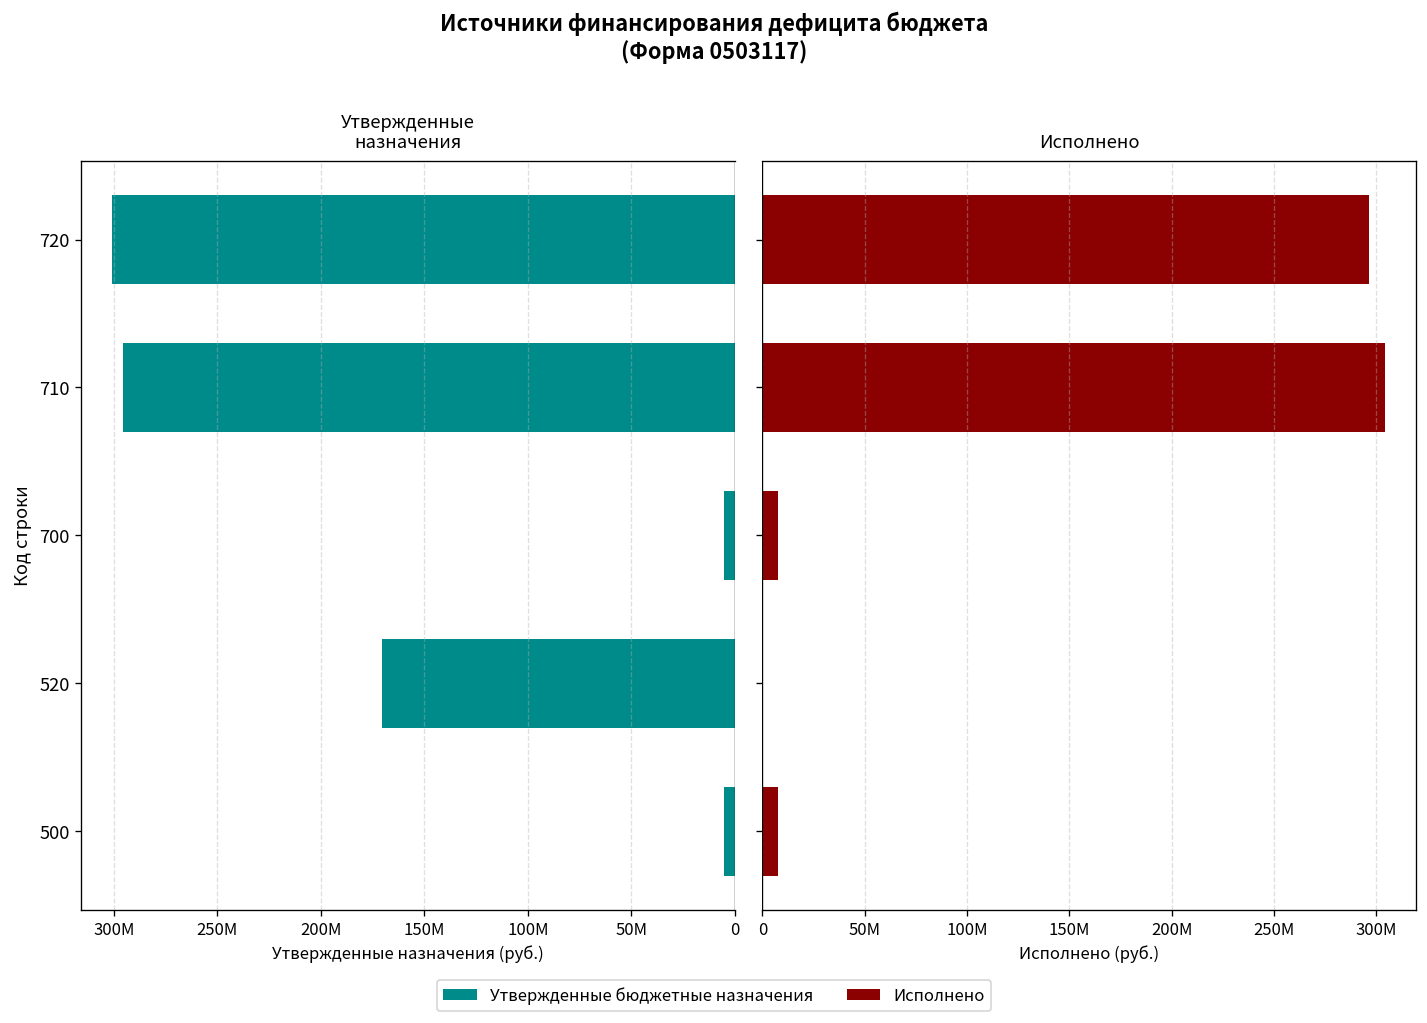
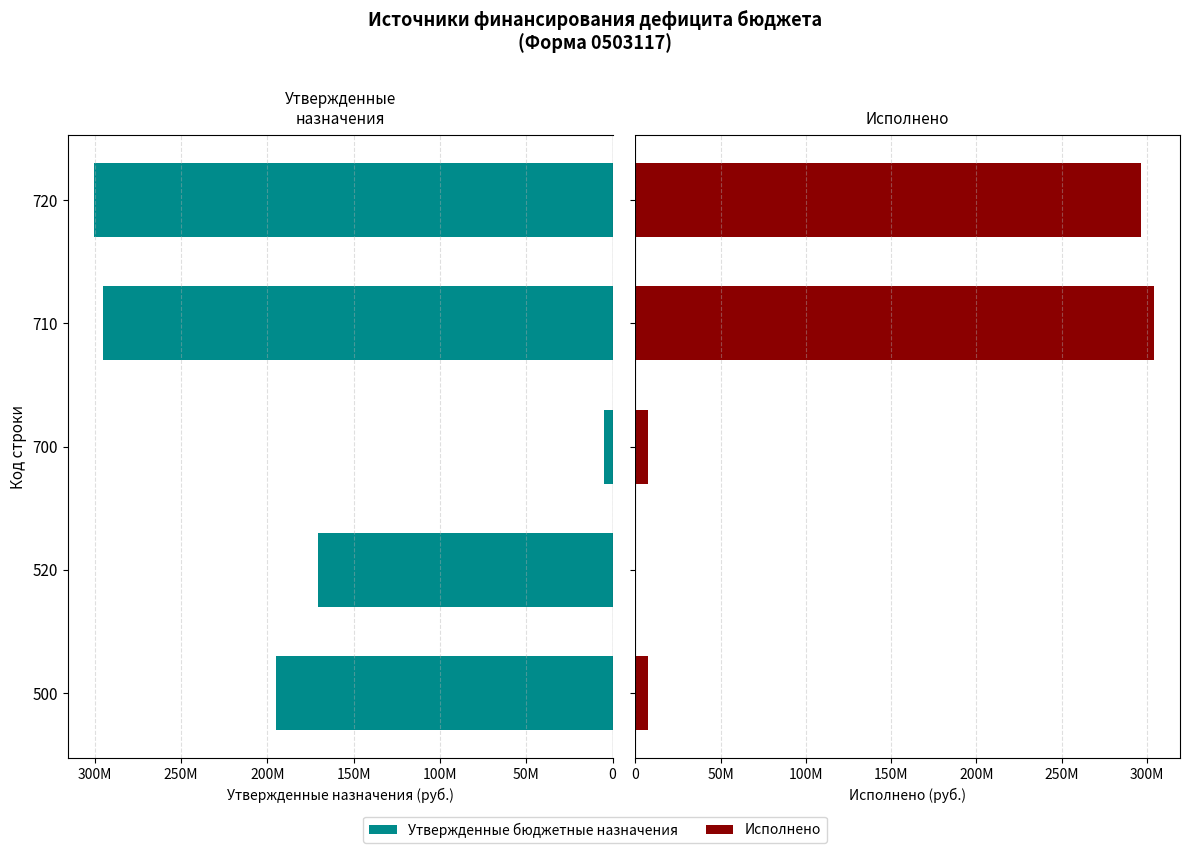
Утвержденные назначения, 500: 5000000 -> 195000000
